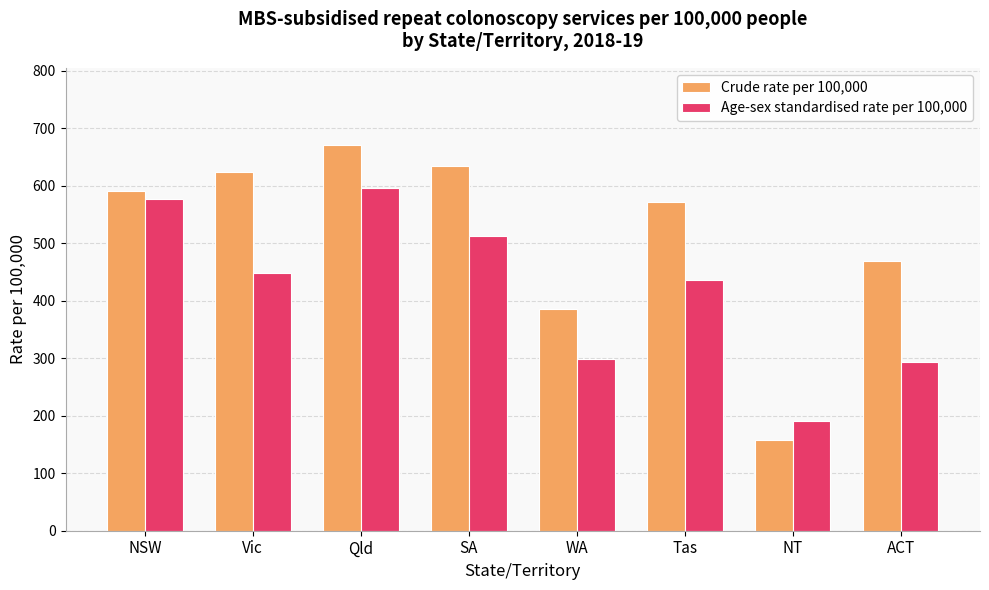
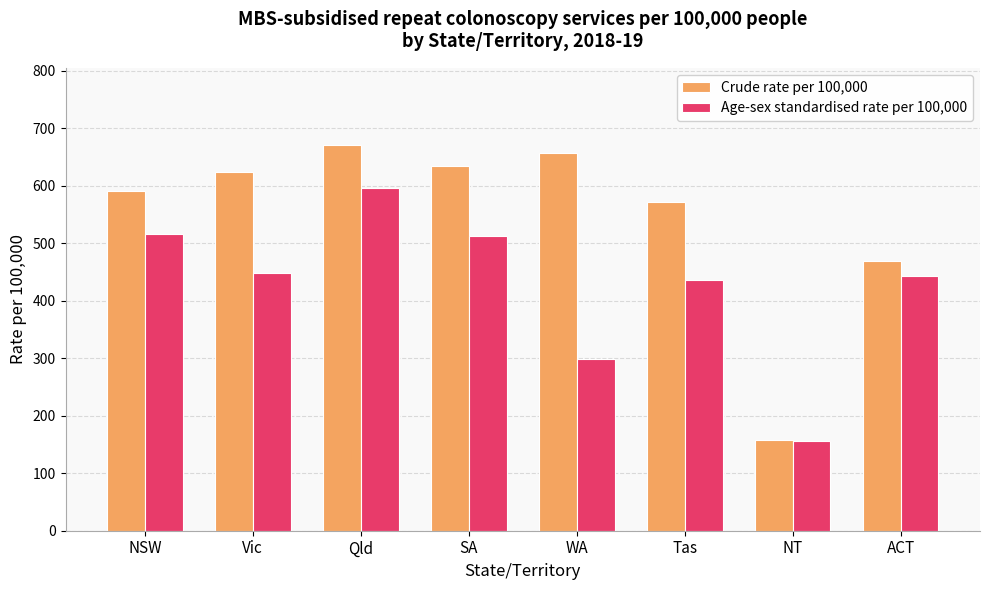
Age-sex standardised rate per 100,000, NSW: 580 -> 520
Crude rate per 100,000, WA: 390 -> 660
Age-sex standardised rate per 100,000, NT: 190 -> 160
Age-sex standardised rate per 100,000, ACT: 290 -> 440
